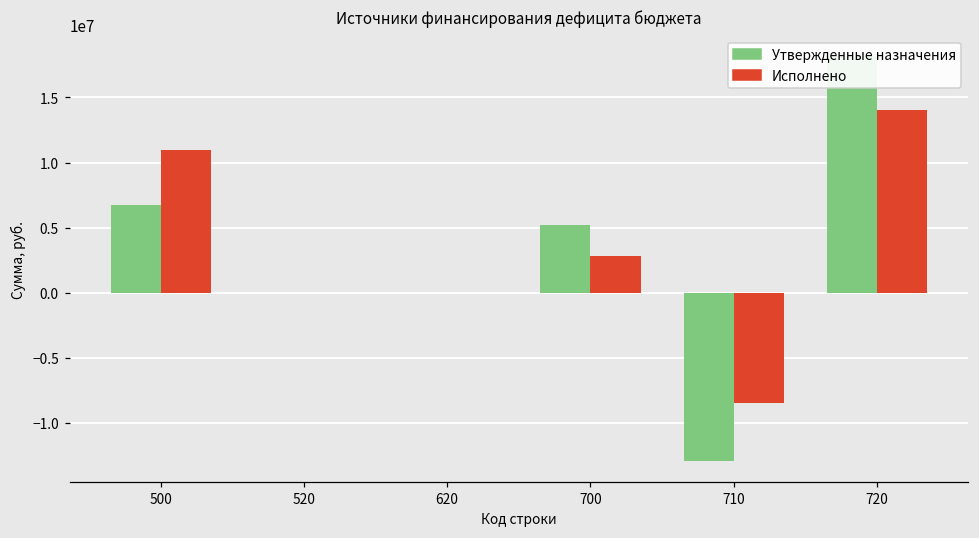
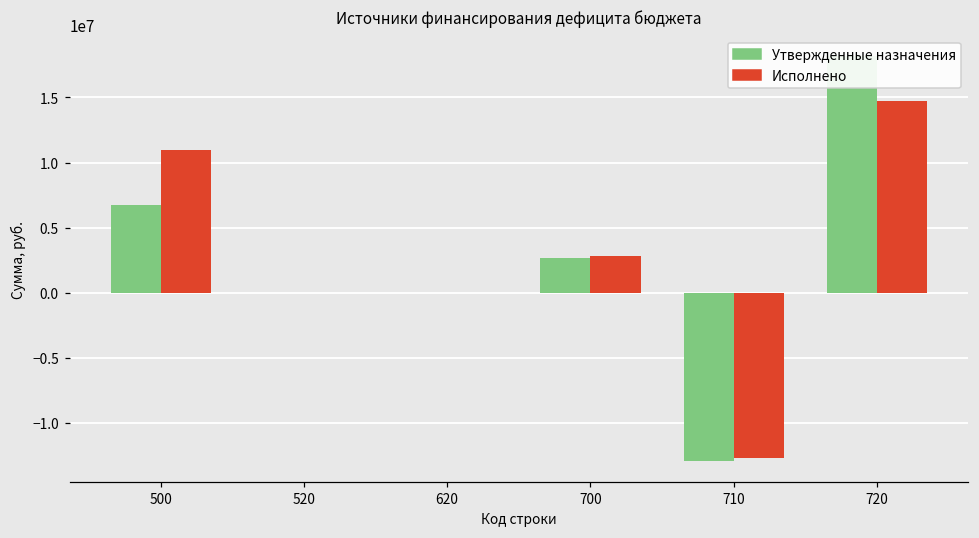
Утвержденные назначения, 700: 5200000 -> 2600000
Исполнено, 710: -8500000 -> -12700000
Исполнено, 720: 14000000 -> 14700000
